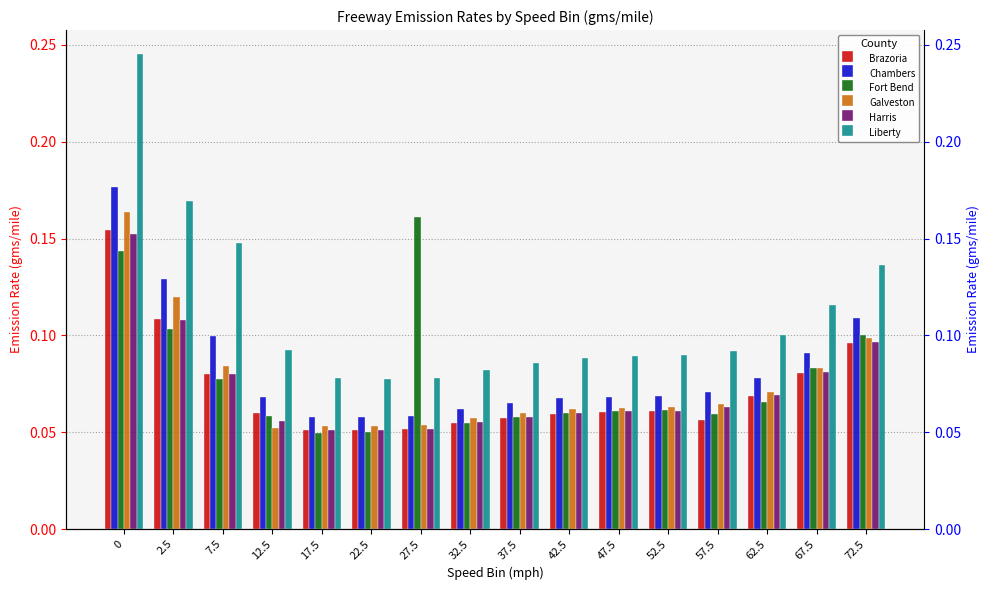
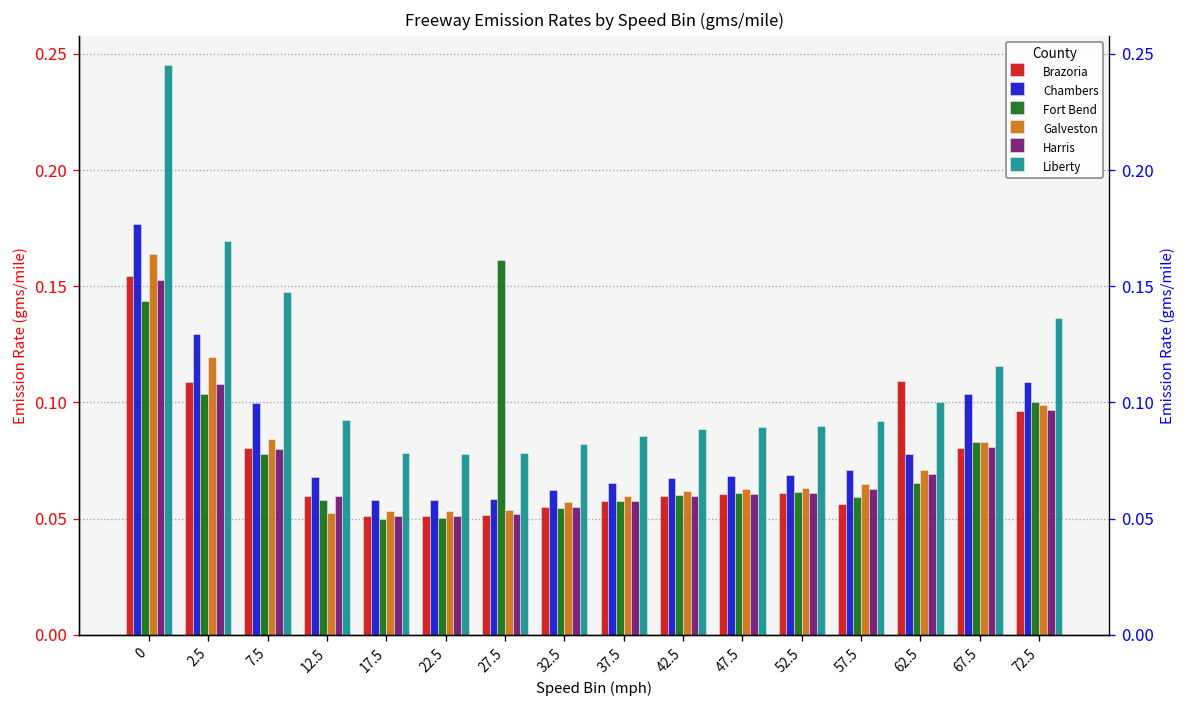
Harris, 12.5: 0.056 -> 0.060
Brazoria, 62.5: 0.069 -> 0.109
Chambers, 67.5: 0.091 -> 0.103
